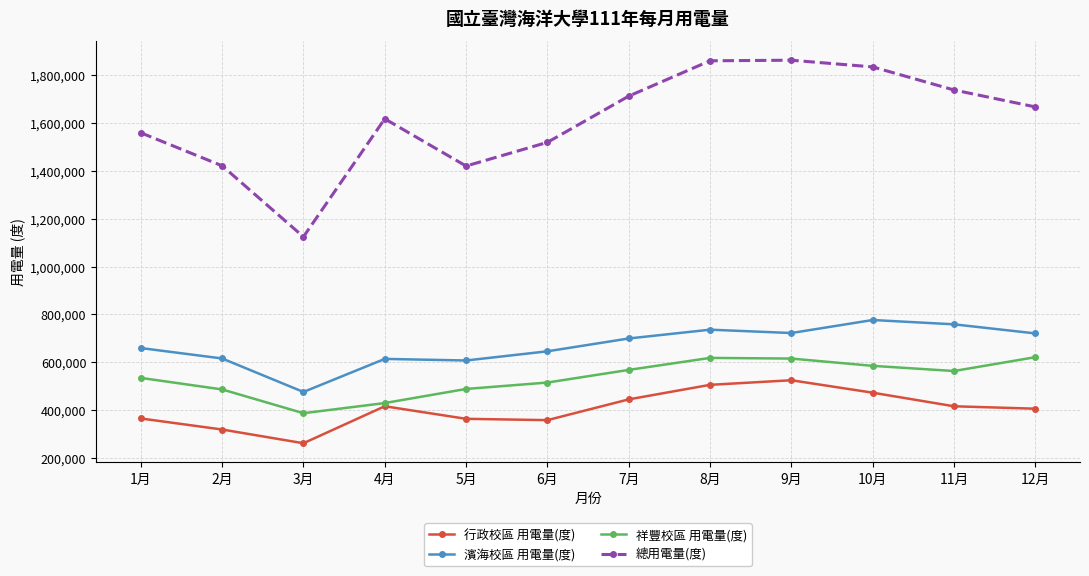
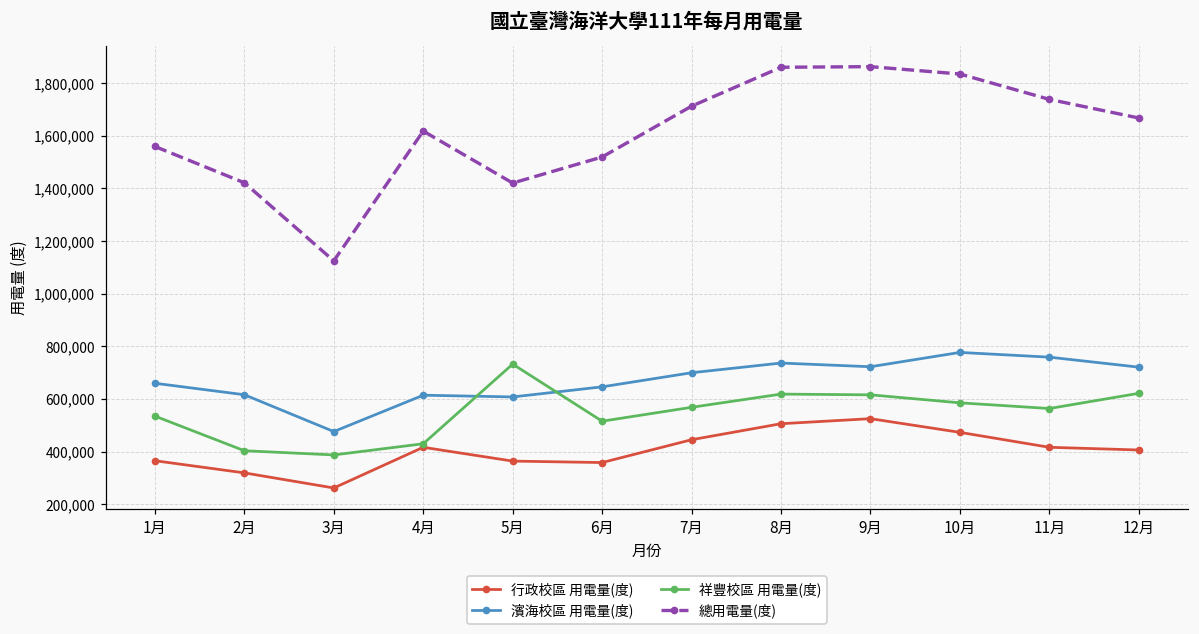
祥豐校區 用電量(度), 2月: 490,000 -> 400,000
祥豐校區 用電量(度), 5月: 490,000 -> 730,000
